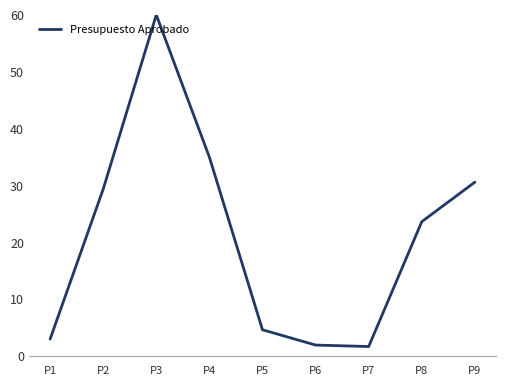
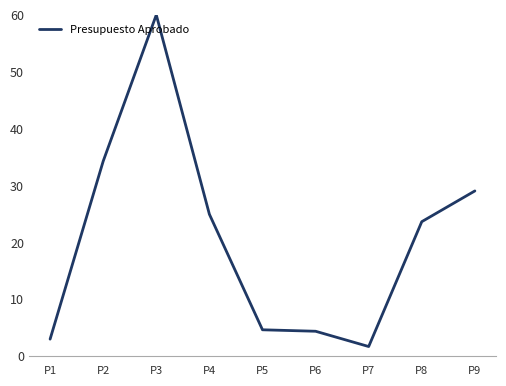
P2: 29 -> 34
P4: 35 -> 25
P6: 2 -> 4
P9: 31 -> 29
